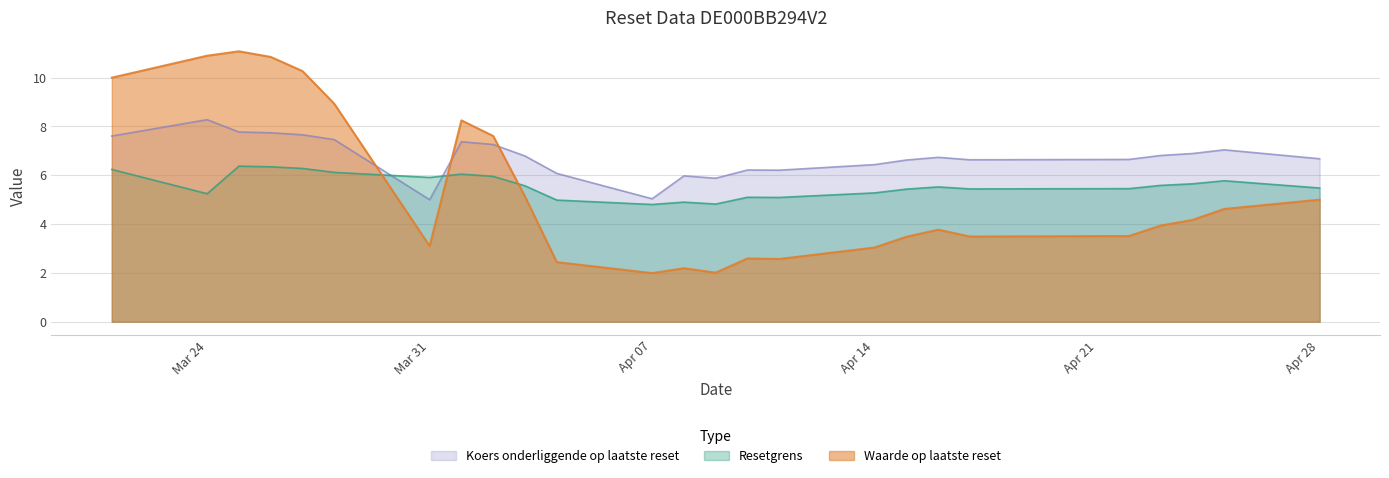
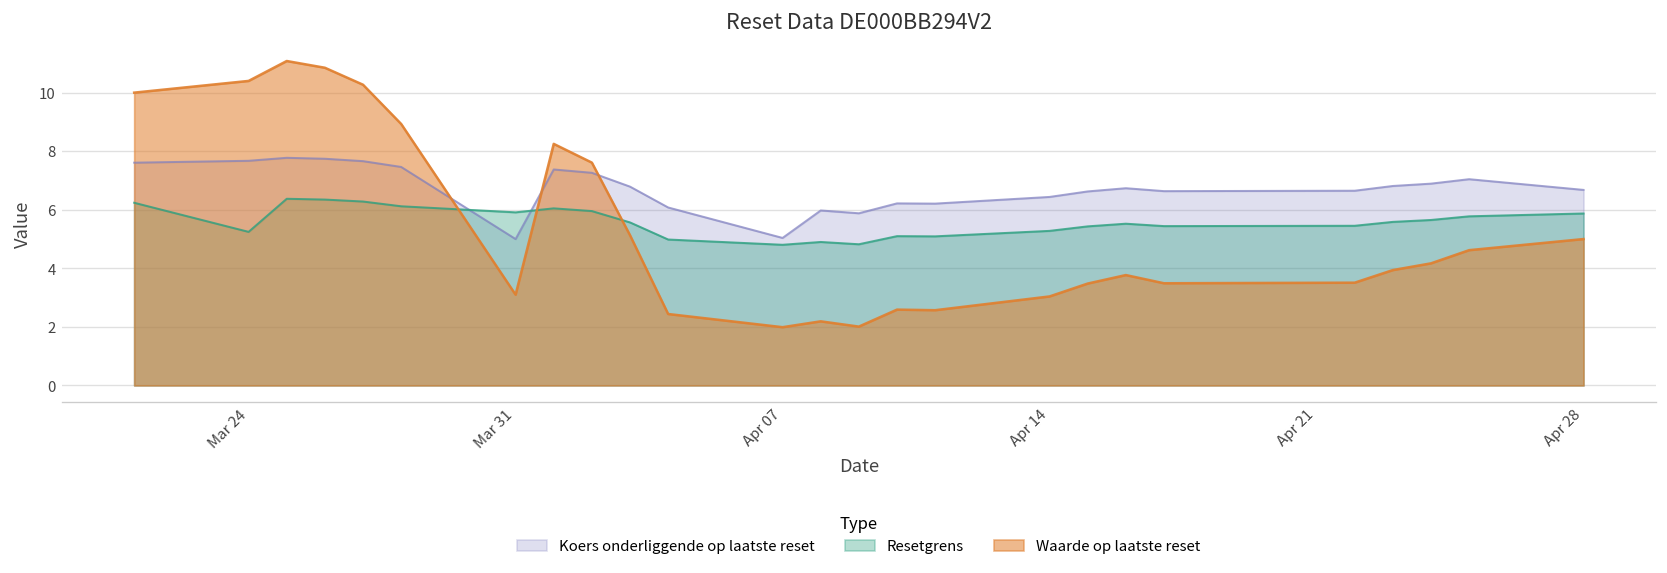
Koers onderliggende op laatste reset, Mar 24: 8.3 -> 7.7
Waarde op laatste reset, Mar 24: 10.9 -> 10.4
Resetgrens, Apr 28: 5.5 -> 5.9
